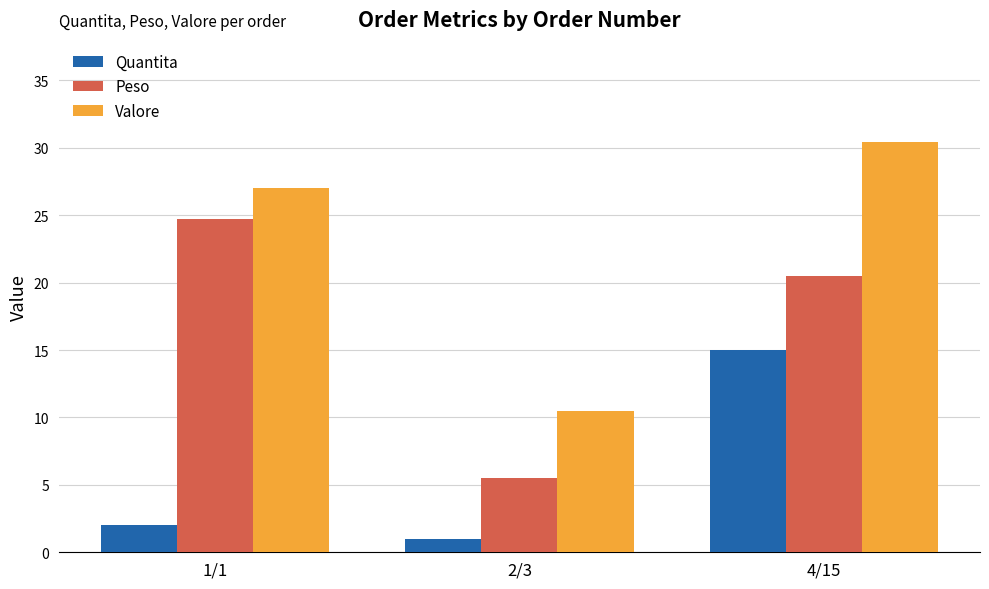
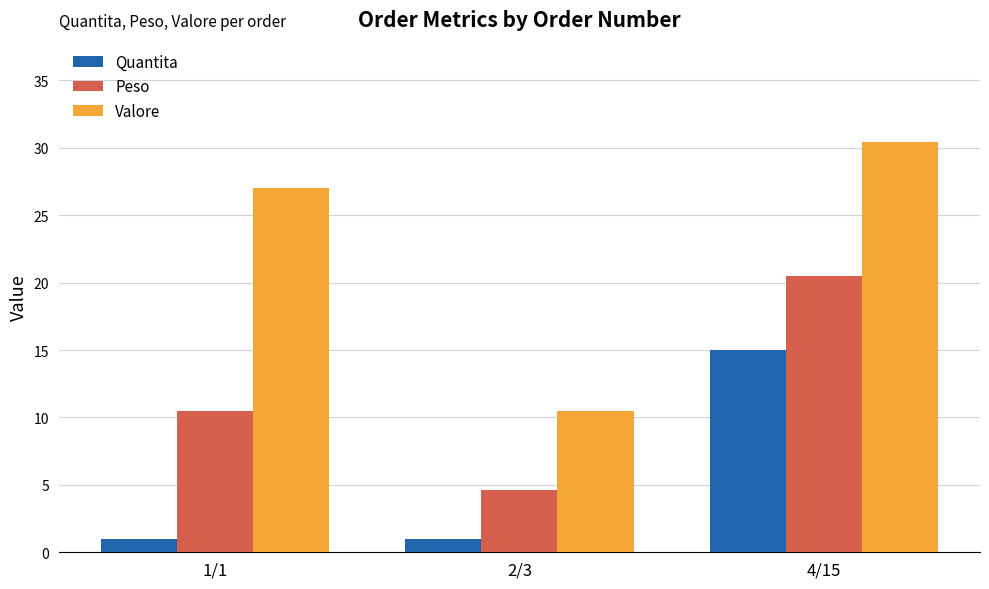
Quantita, 1/1: 2 -> 1
Peso, 1/1: 24.7 -> 10.5
Peso, 2/3: 5.5 -> 4.6
